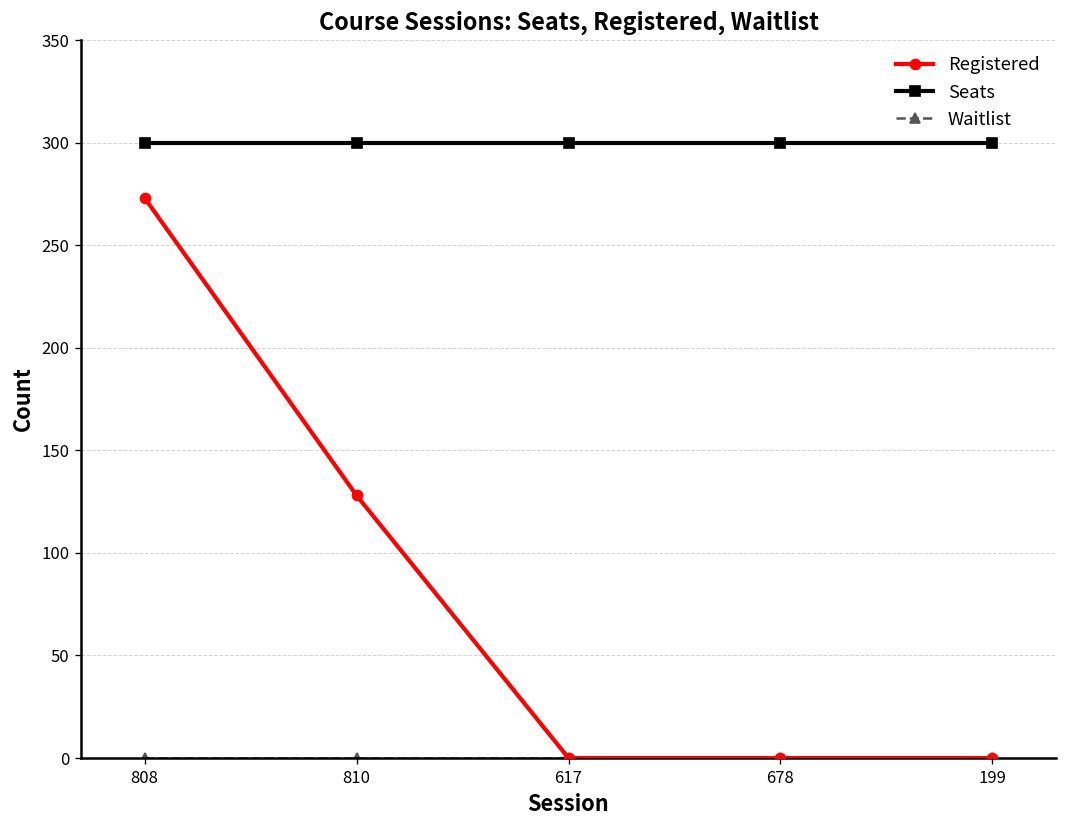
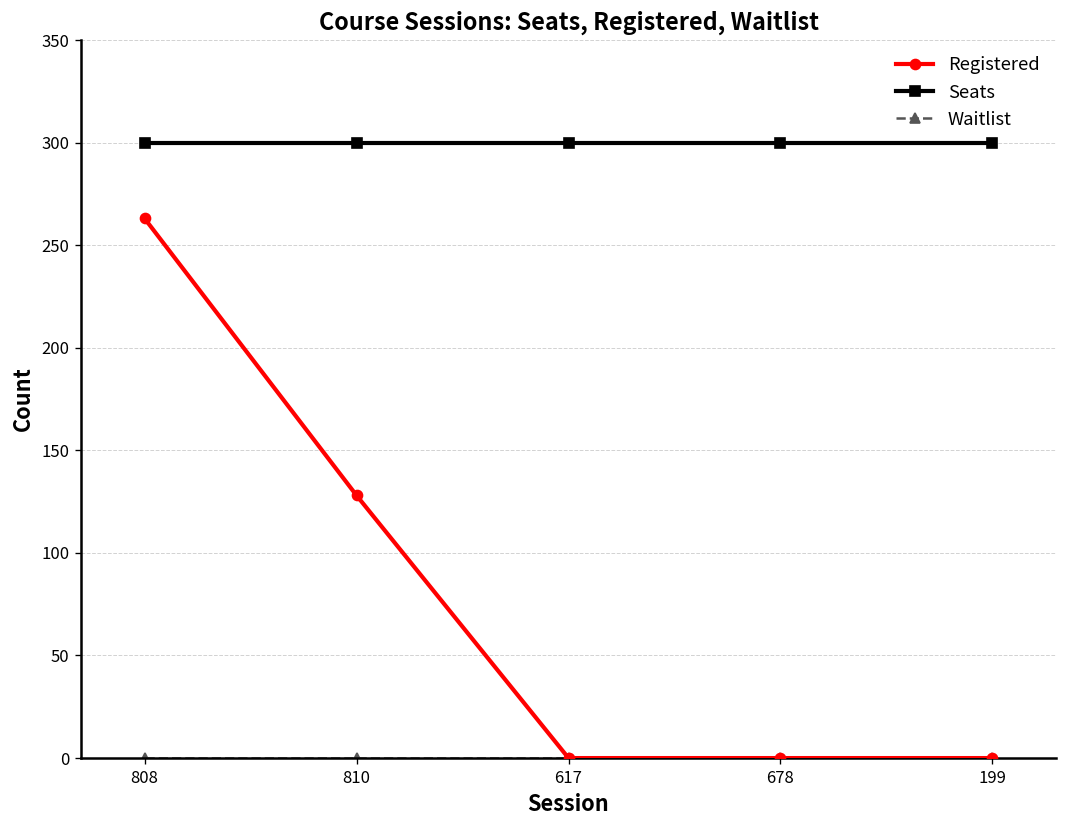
Registered, 808: 273 -> 263
